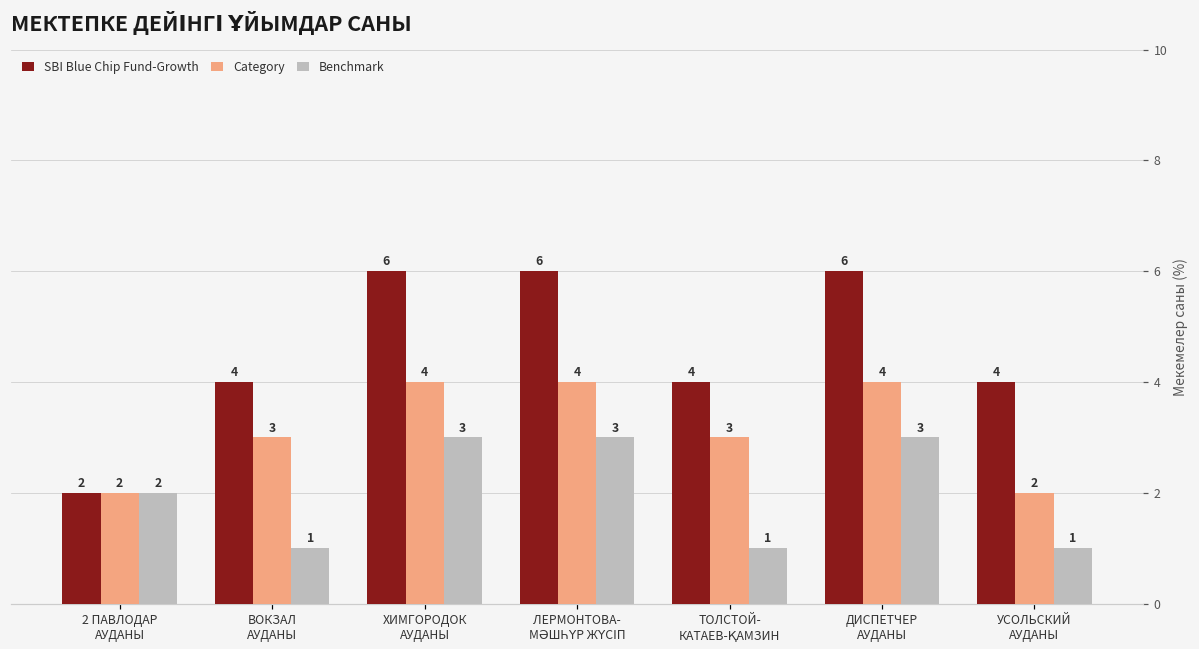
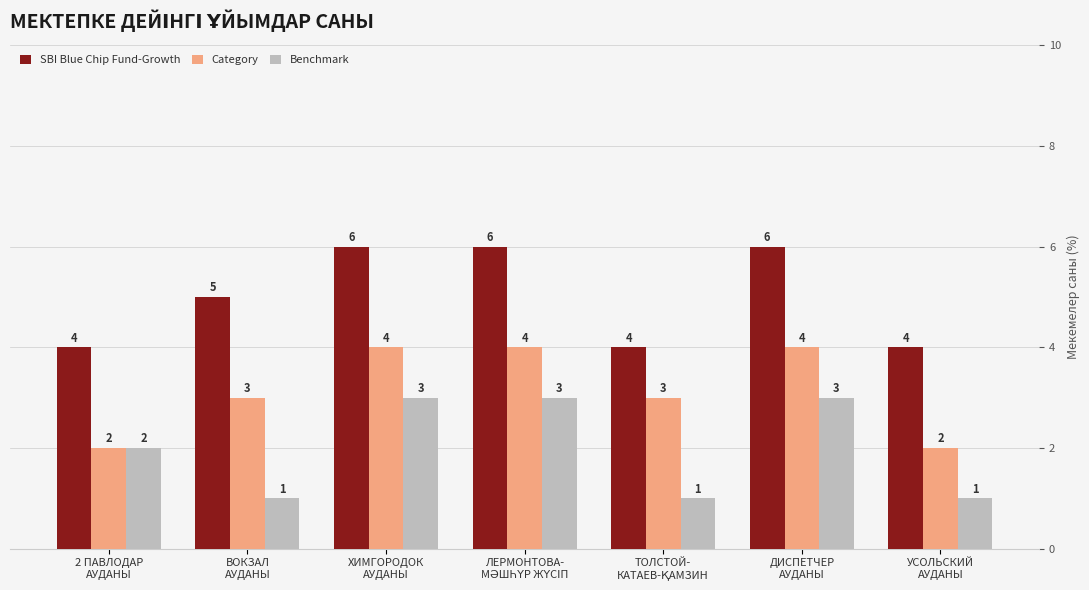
SBI Blue Chip Fund-Growth, 2 ПАВЛОДАР АУДАНЫ: 2 -> 4
SBI Blue Chip Fund-Growth, ВОКЗАЛ АУДАНЫ: 4 -> 5
